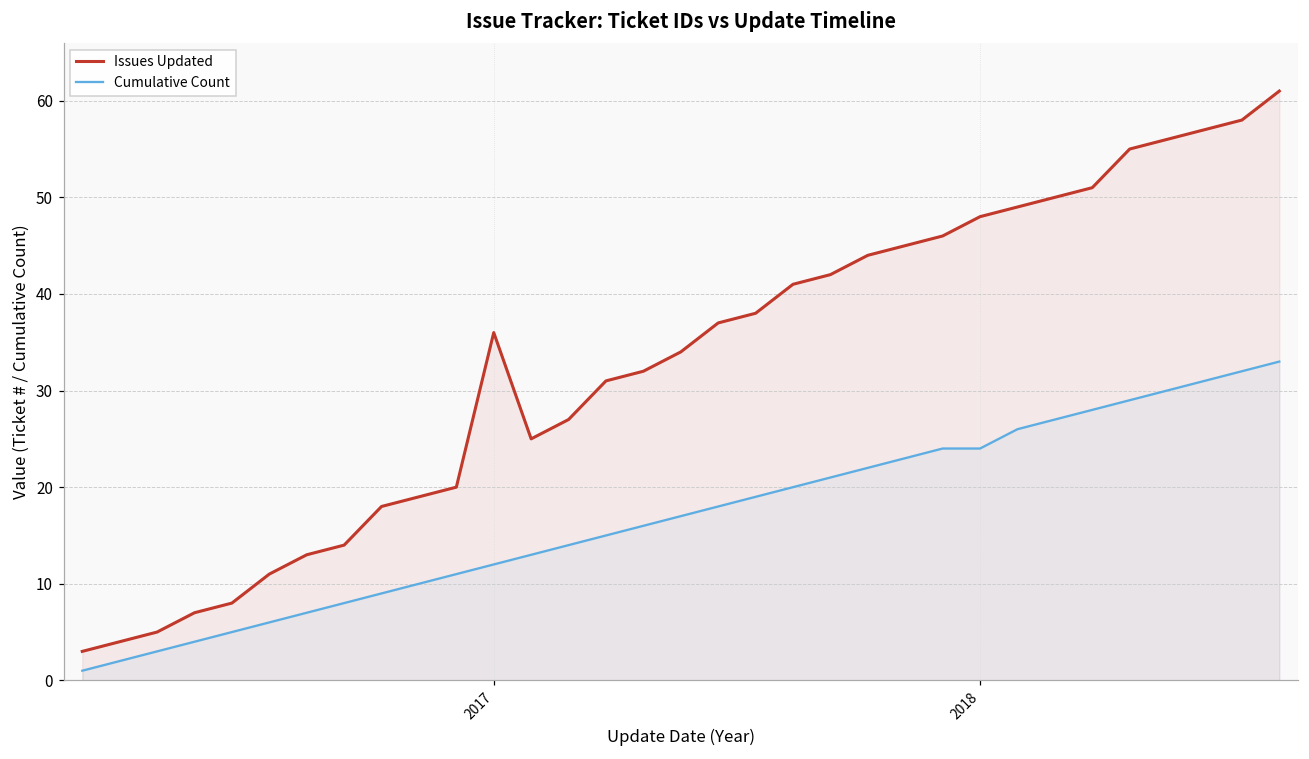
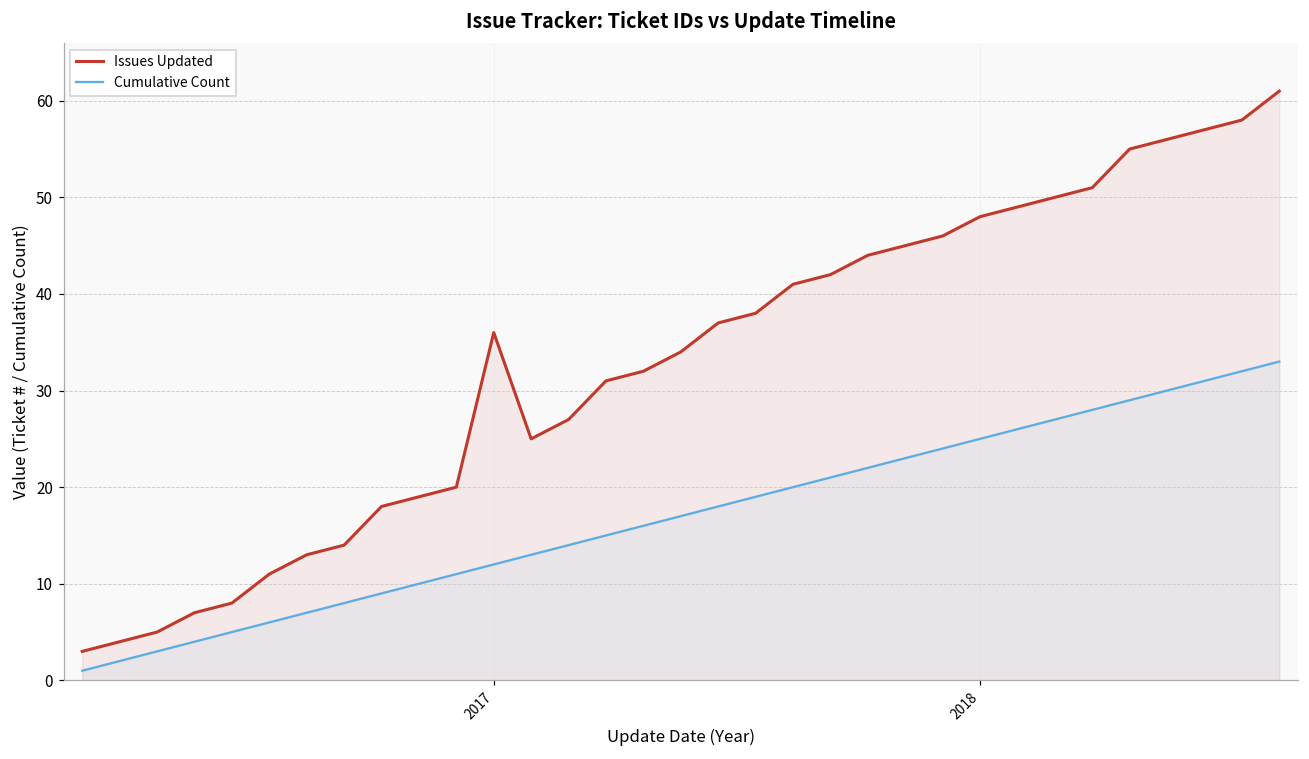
Cumulative Count, 2018: 24 -> 25
